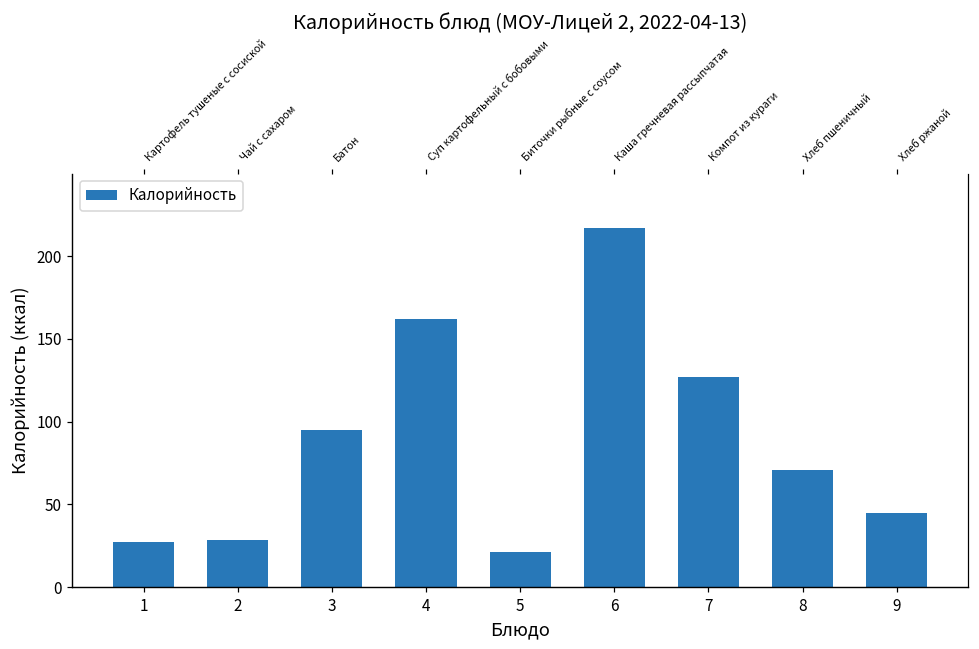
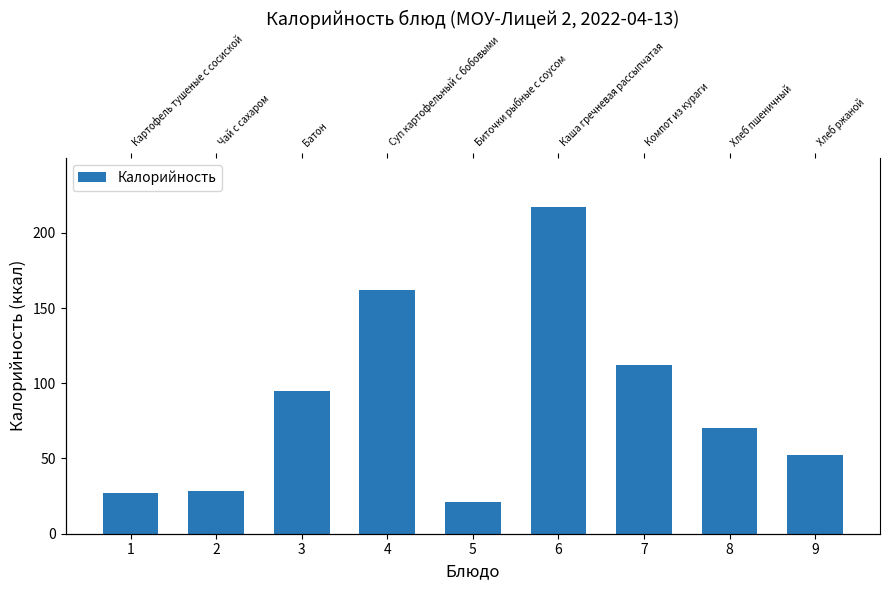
7: 127 -> 112
9: 45 -> 52
